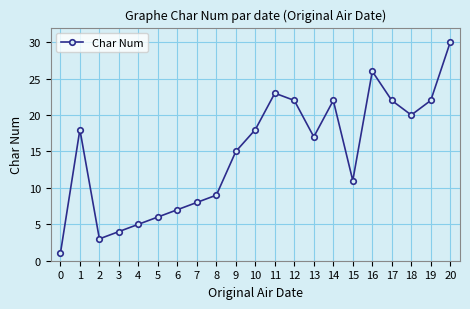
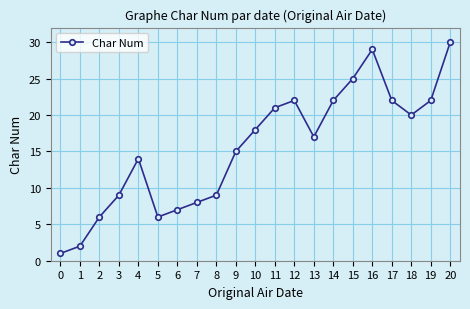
1: 18 -> 2
2: 3 -> 6
3: 4 -> 9
4: 5 -> 14
11: 23 -> 21
15: 11 -> 25
16: 26 -> 29
